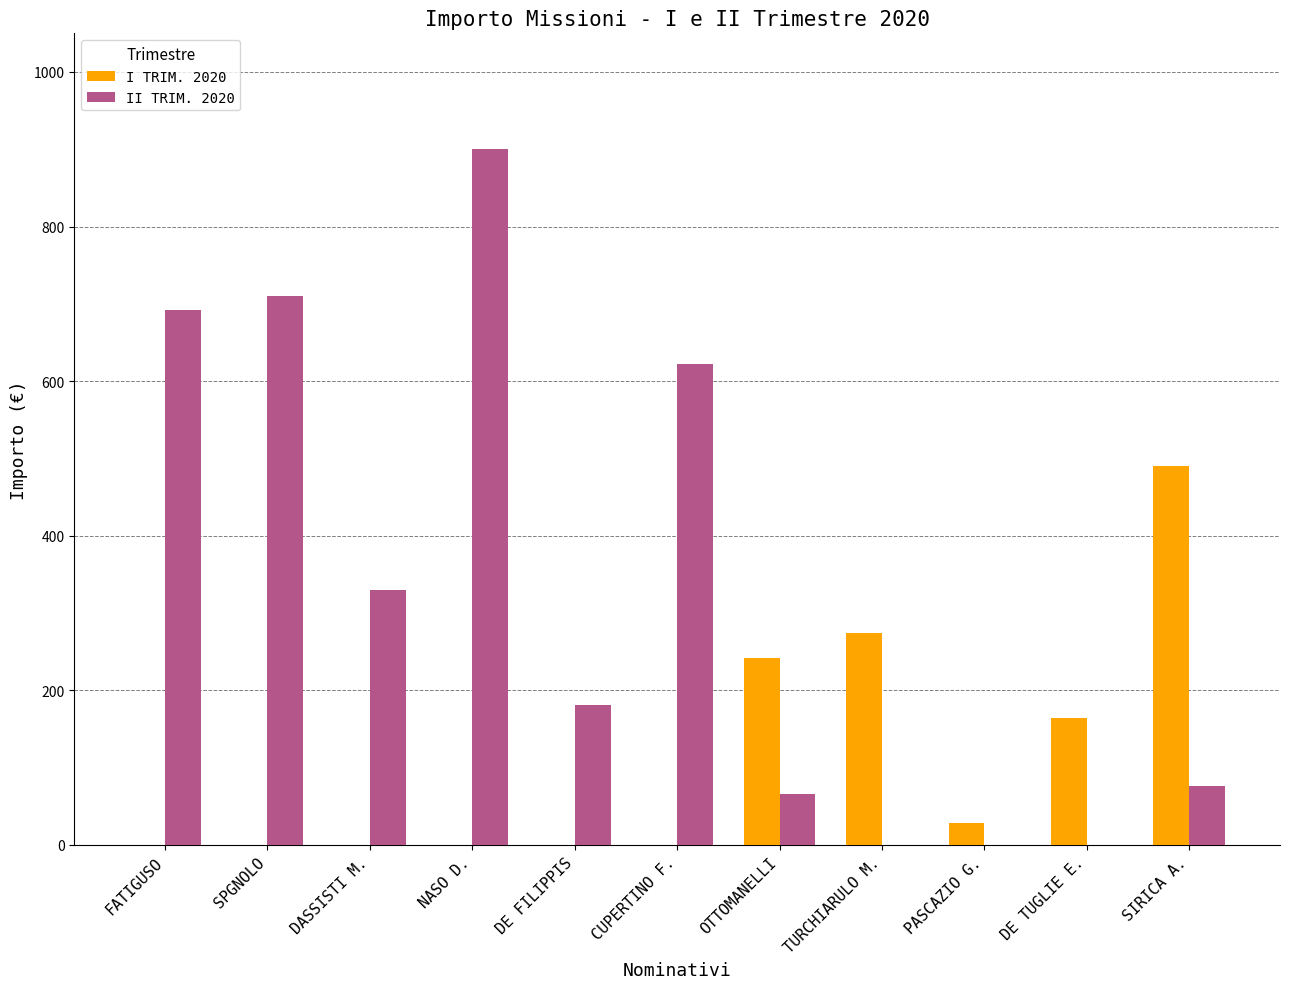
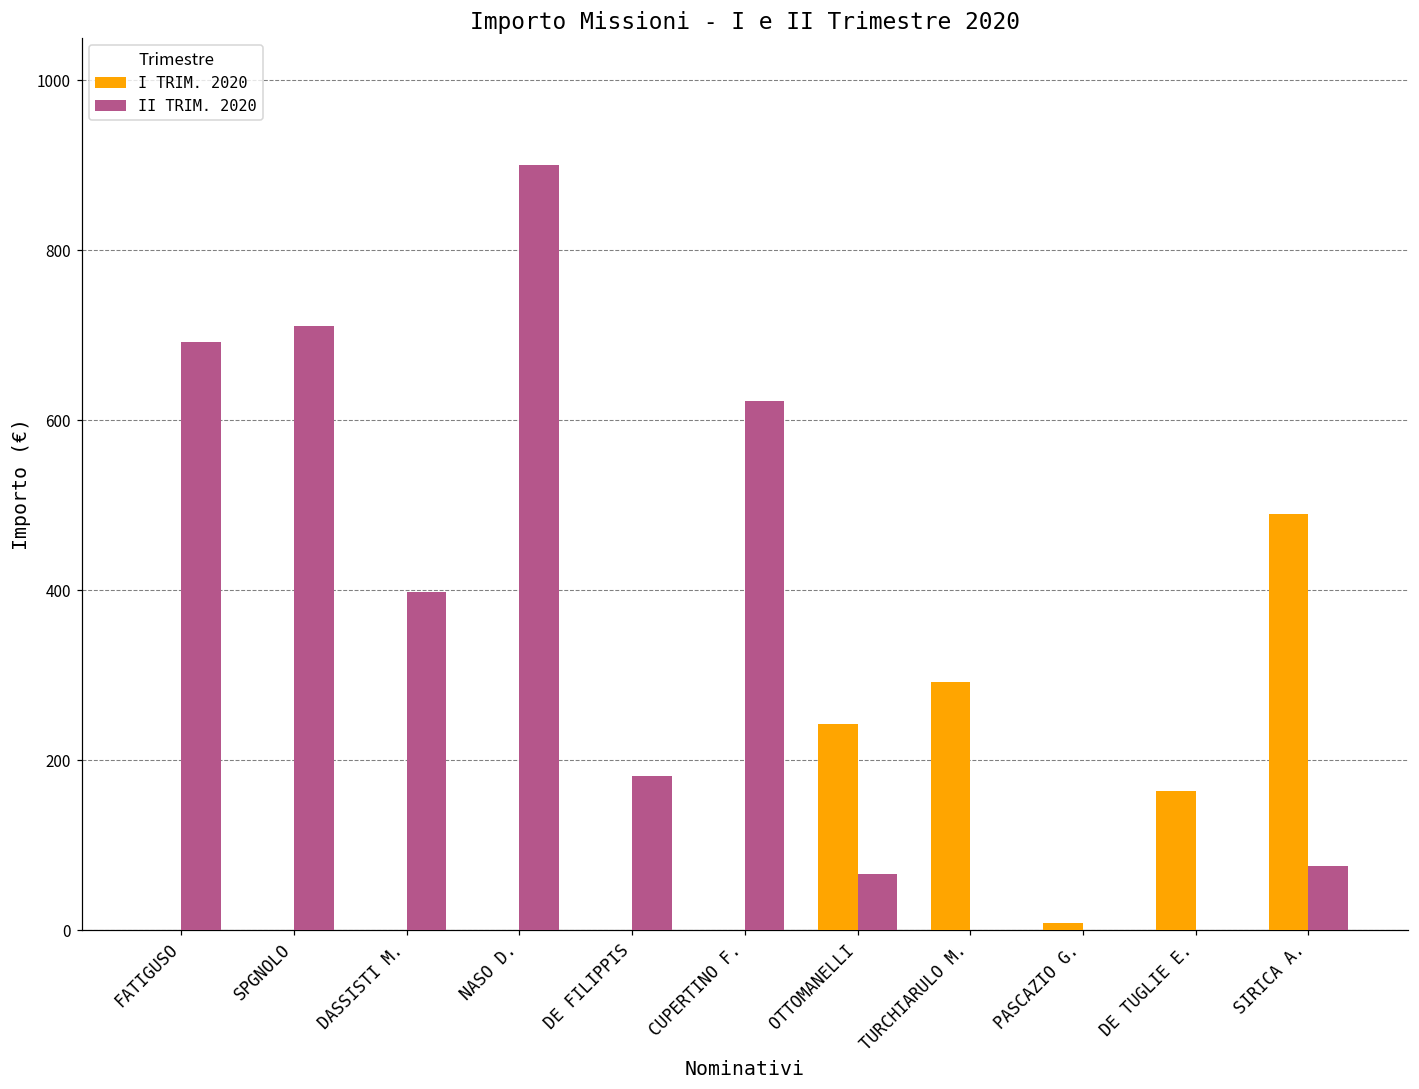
II TRIM. 2020, DASSISTI M.: 330 -> 400
I TRIM. 2020, TURCHIARULO M.: 270 -> 290
I TRIM. 2020, PASCAZIO G.: 30 -> 10
